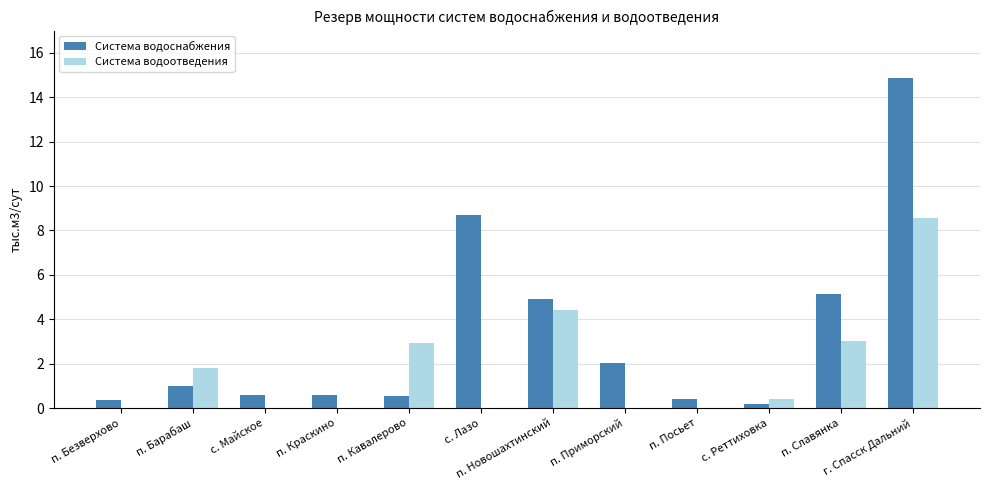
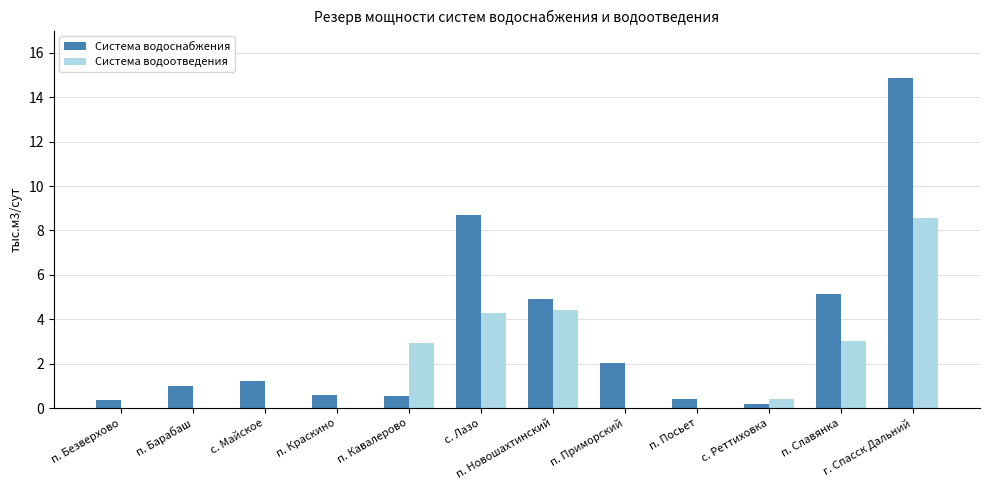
Система водоотведения, п. Барабаш: 1.8 -> 0.0
Система водоснабжения, с. Майское: 0.6 -> 1.2
Система водоотведения, с. Лазо: 0.0 -> 4.3
